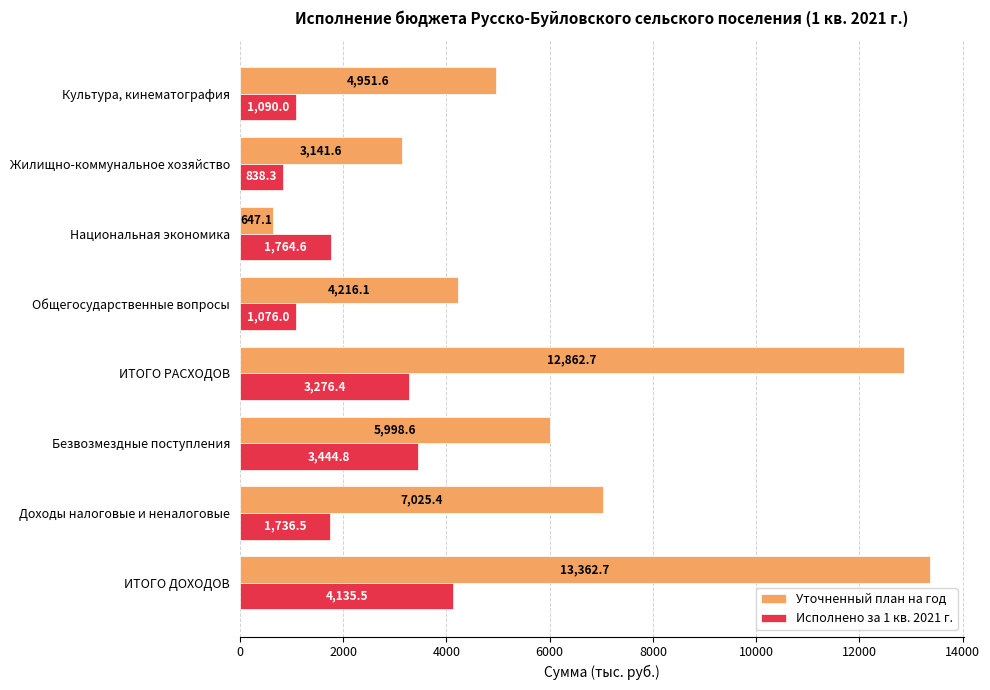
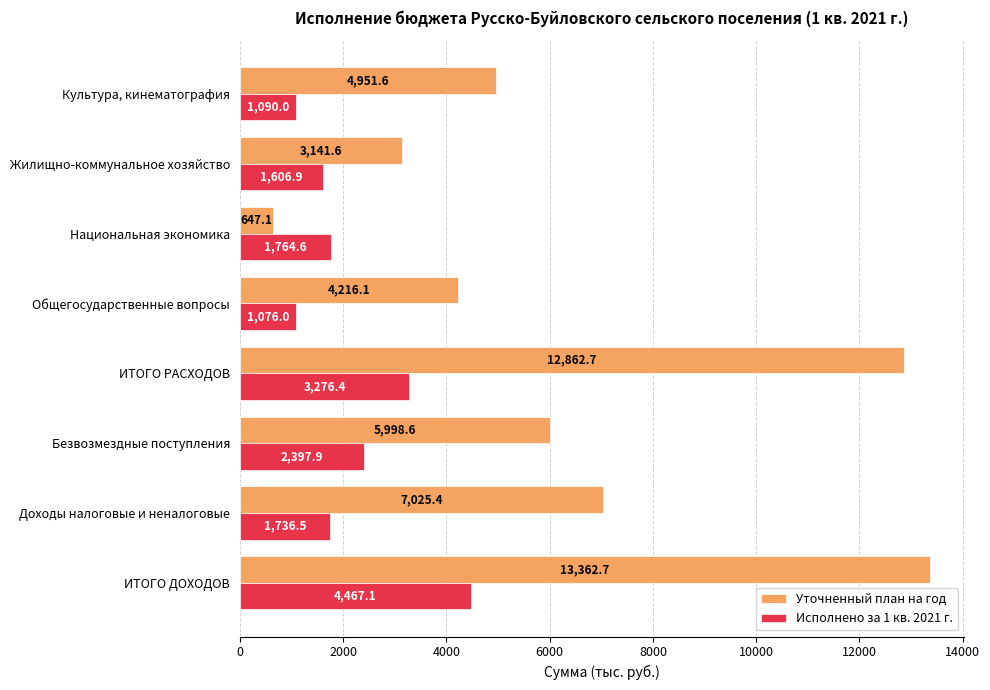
Исполнено за 1 кв. 2021 г., Жилищно-коммунальное хозяйство: 838.3 -> 1,606.9
Исполнено за 1 кв. 2021 г., Безвозмездные поступления: 3,444.8 -> 2,397.9
Исполнено за 1 кв. 2021 г., ИТОГО ДОХОДОВ: 4,135.5 -> 4,467.1
